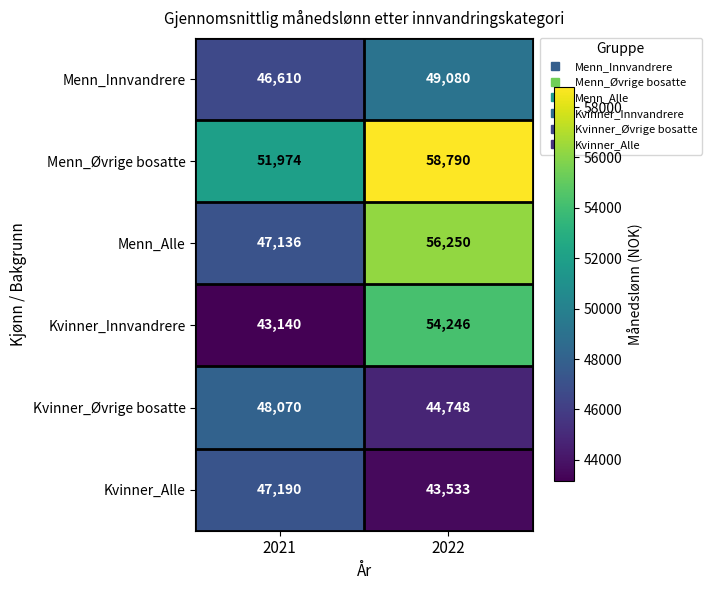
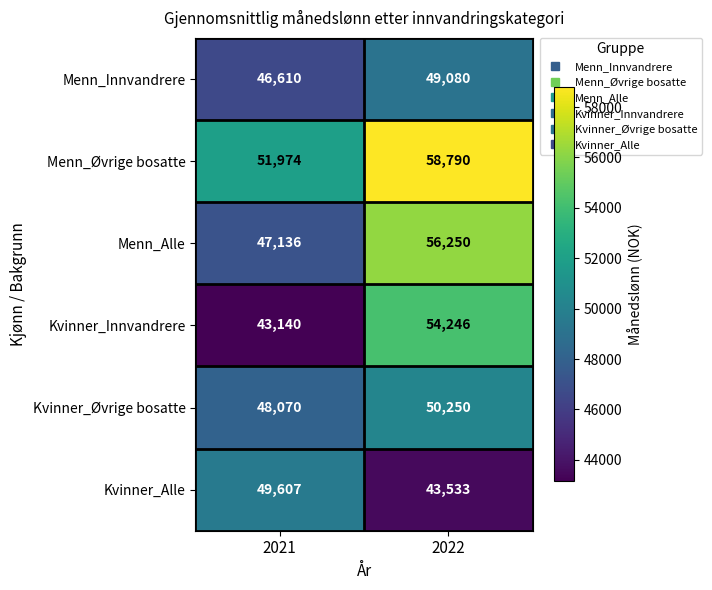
Kvinner_Øvrige bosatte, 2022: 44,748 -> 50,250
Kvinner_Alle, 2021: 47,190 -> 49,607
